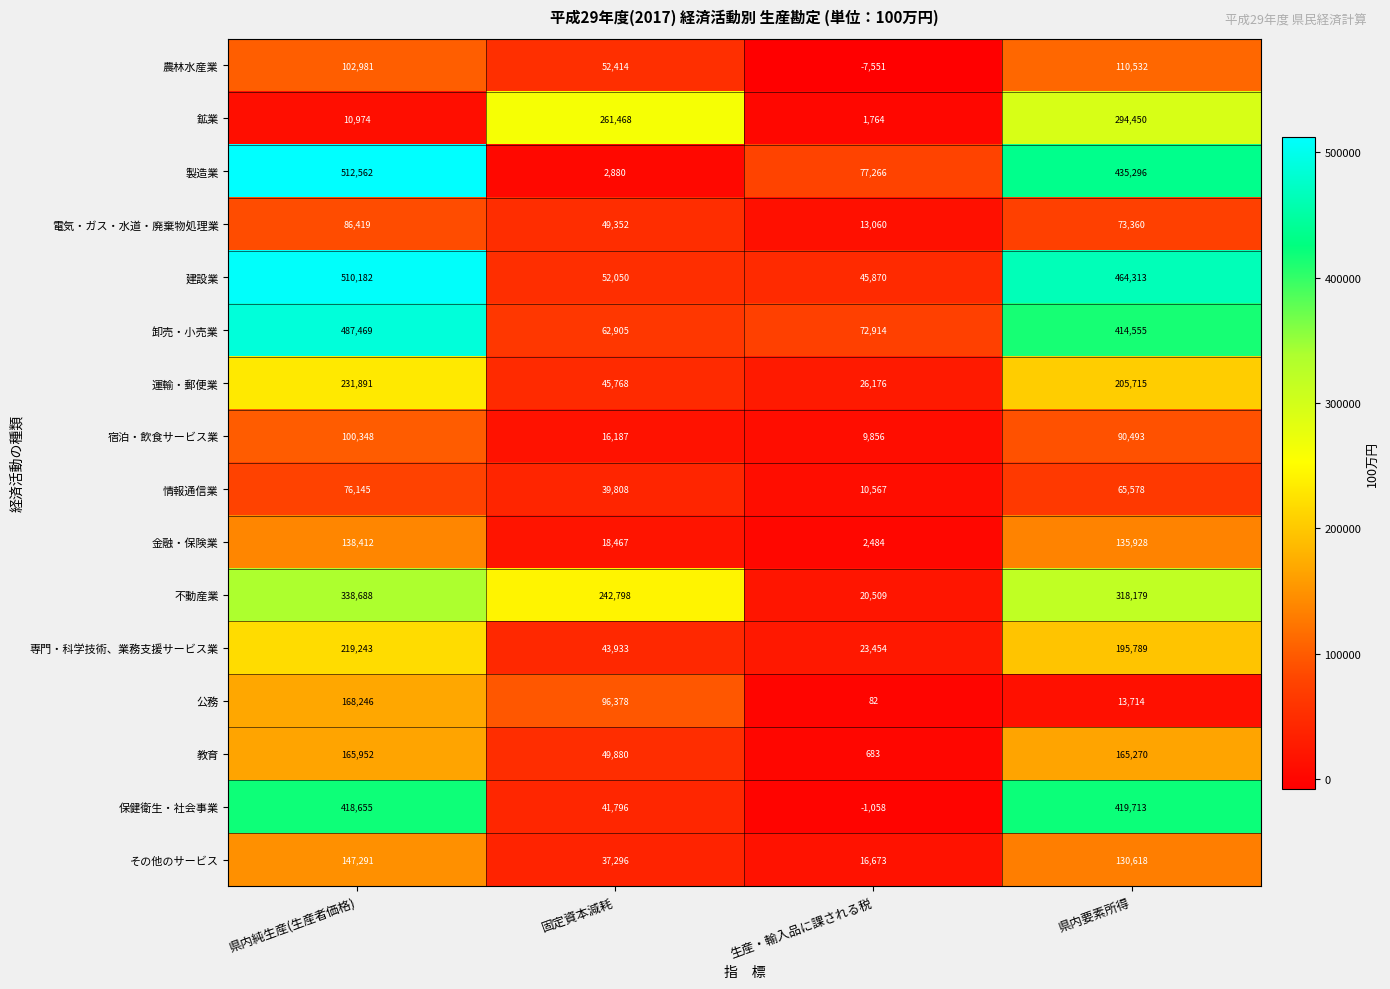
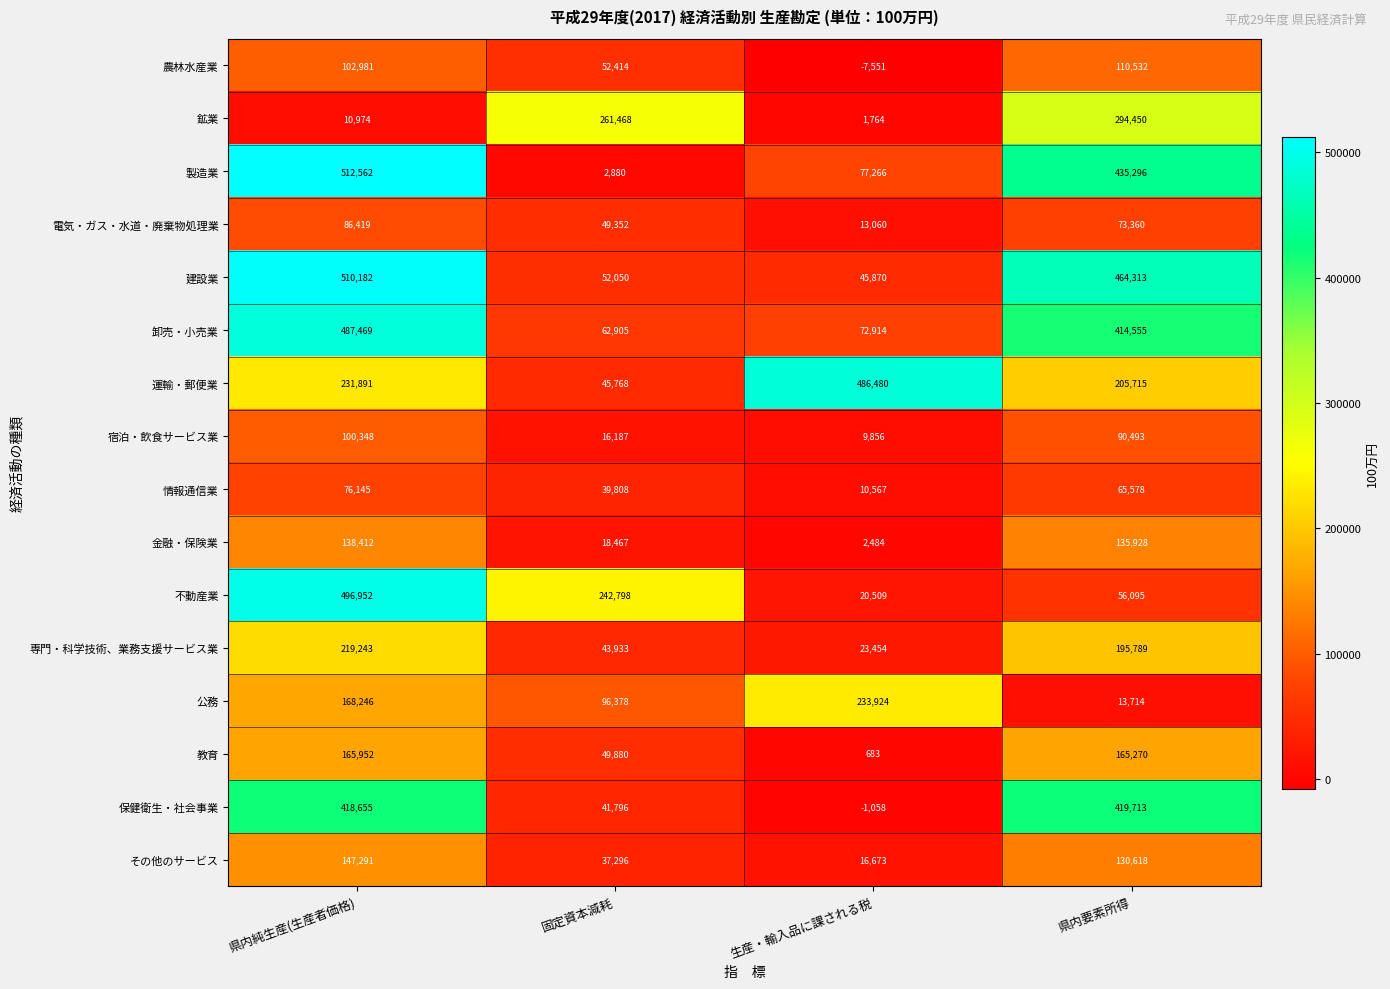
運輸・郵便業, 生産・輸入品に課される税: 26,176 -> 486,480
不動産業, 県内純生産(生産者価格): 338,688 -> 496,952
不動産業, 県内要素所得: 318,179 -> 56,095
公務, 生産・輸入品に課される税: 82 -> 233,924
